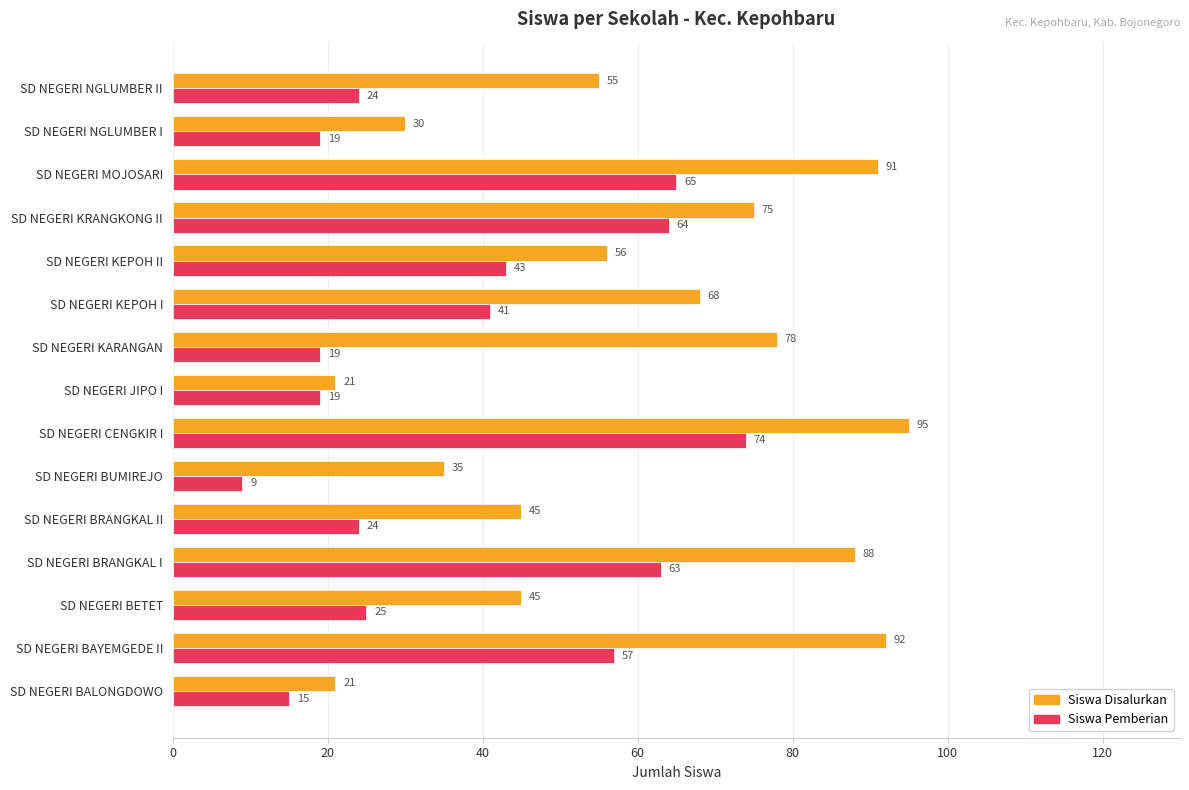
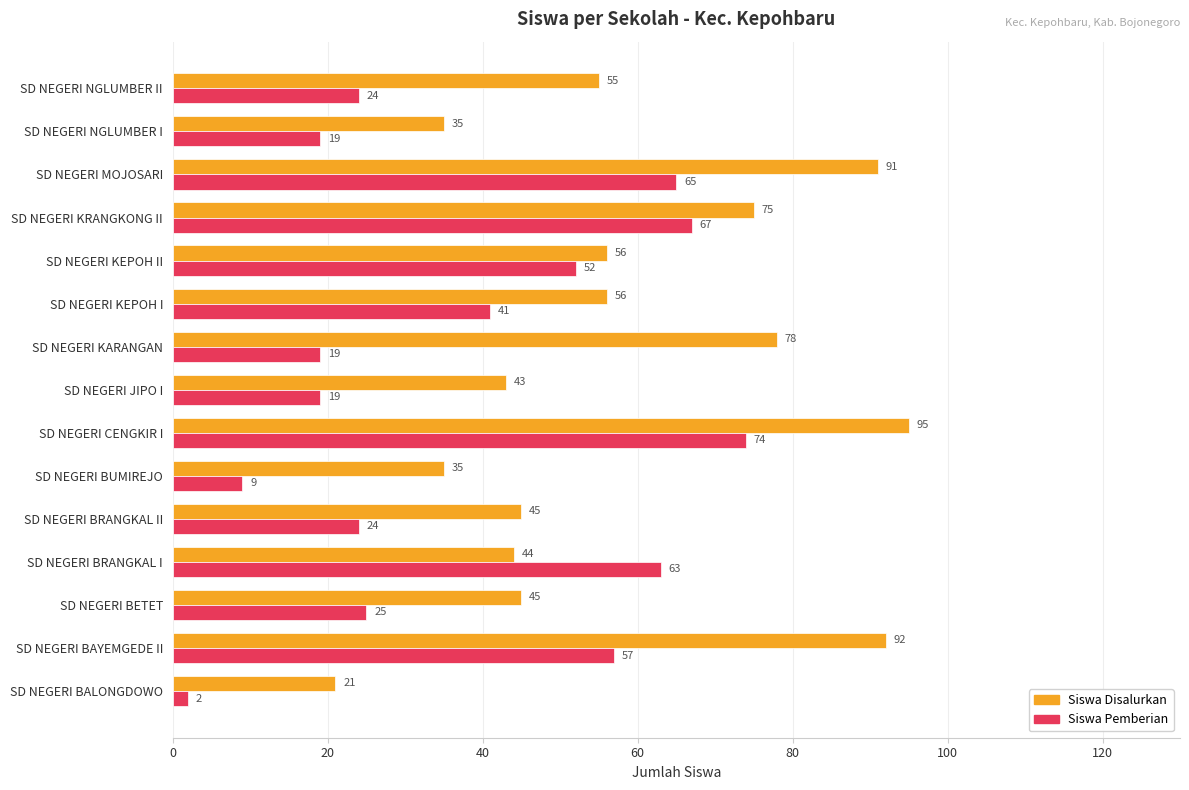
Siswa Disalurkan, SD NEGERI NGLUMBER I: 30 -> 35
Siswa Pemberian, SD NEGERI KRANGKONG II: 64 -> 67
Siswa Pemberian, SD NEGERI KEPOH II: 43 -> 52
Siswa Disalurkan, SD NEGERI KEPOH I: 68 -> 56
Siswa Disalurkan, SD NEGERI JIPO I: 21 -> 43
Siswa Disalurkan, SD NEGERI BRANGKAL I: 88 -> 44
Siswa Pemberian, SD NEGERI BALONGDOWO: 15 -> 2
